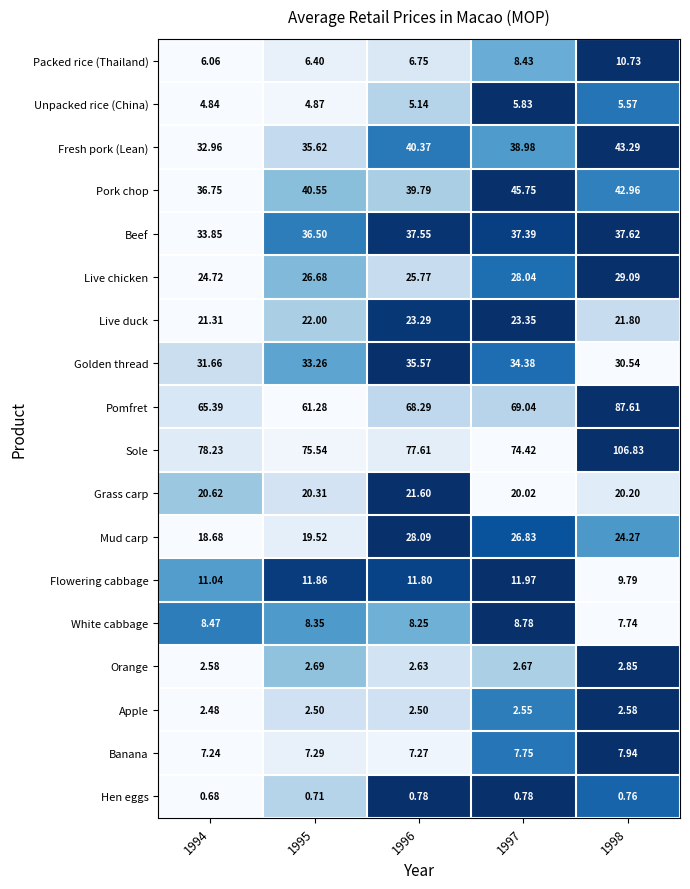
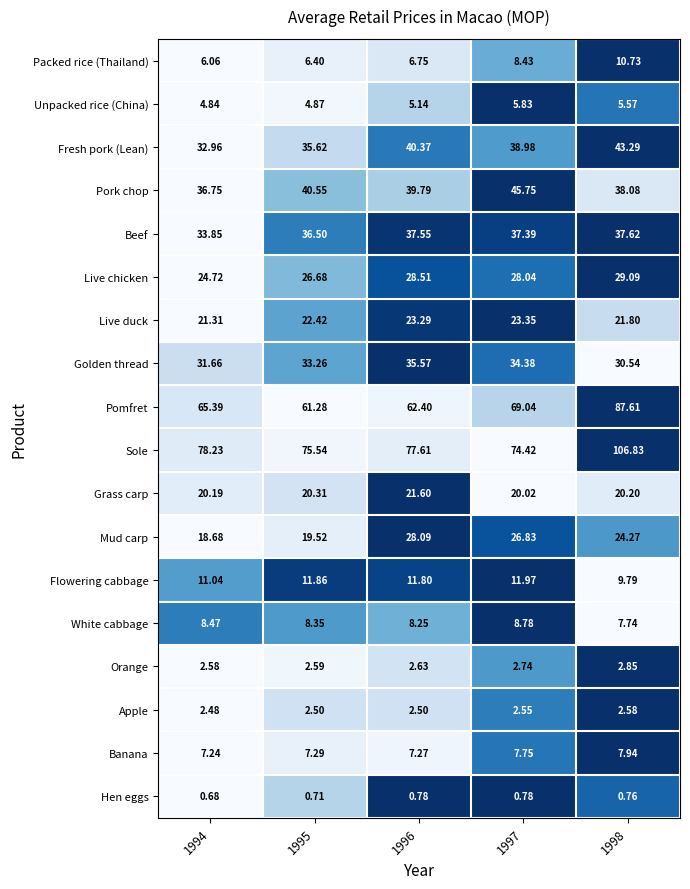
Pork chop, 1998: 42.96 -> 38.08
Live chicken, 1996: 25.77 -> 28.51
Live duck, 1995: 22.00 -> 22.42
Pomfret, 1996: 68.29 -> 62.40
Grass carp, 1994: 20.62 -> 20.19
Orange, 1995: 2.69 -> 2.59
Orange, 1997: 2.67 -> 2.74
